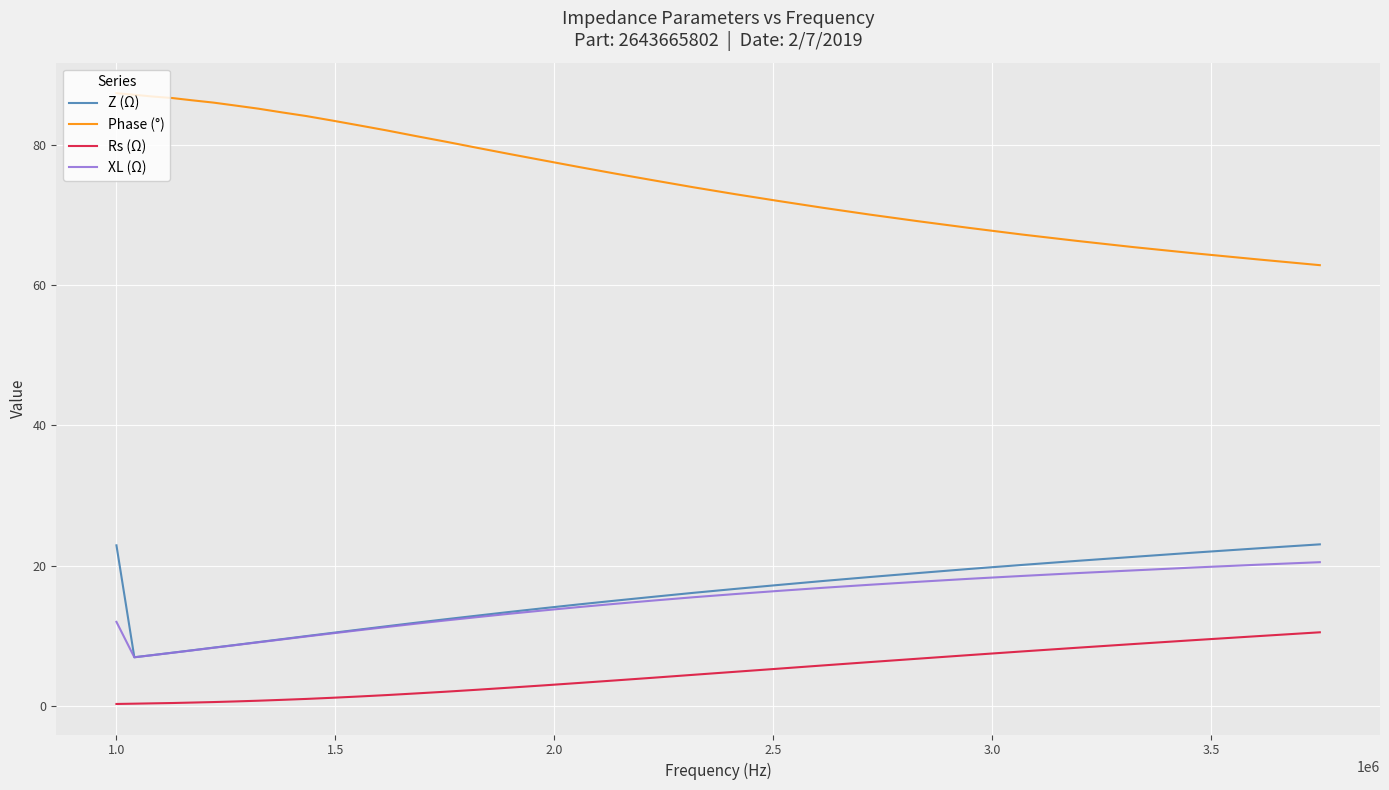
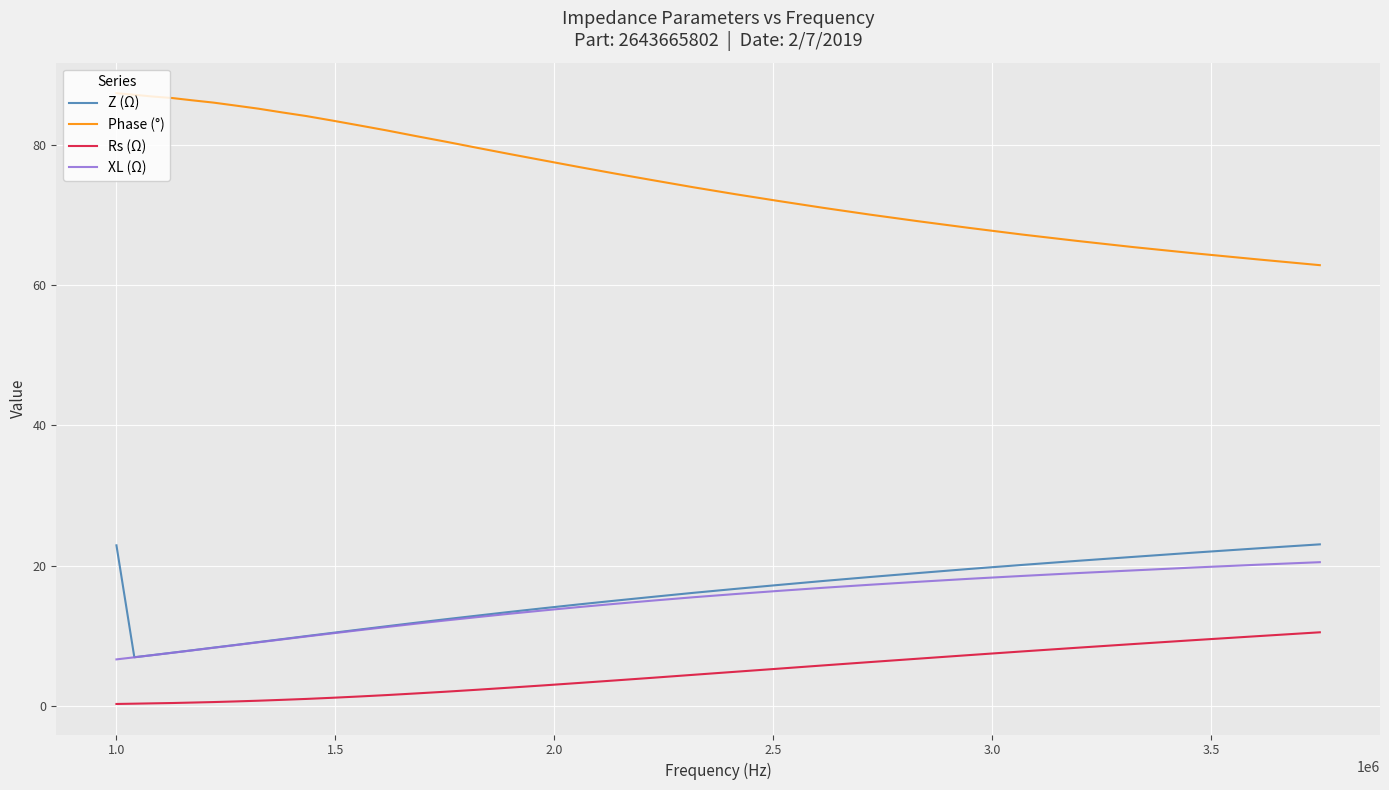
XL (Ω), 1.0: 12 -> 7
